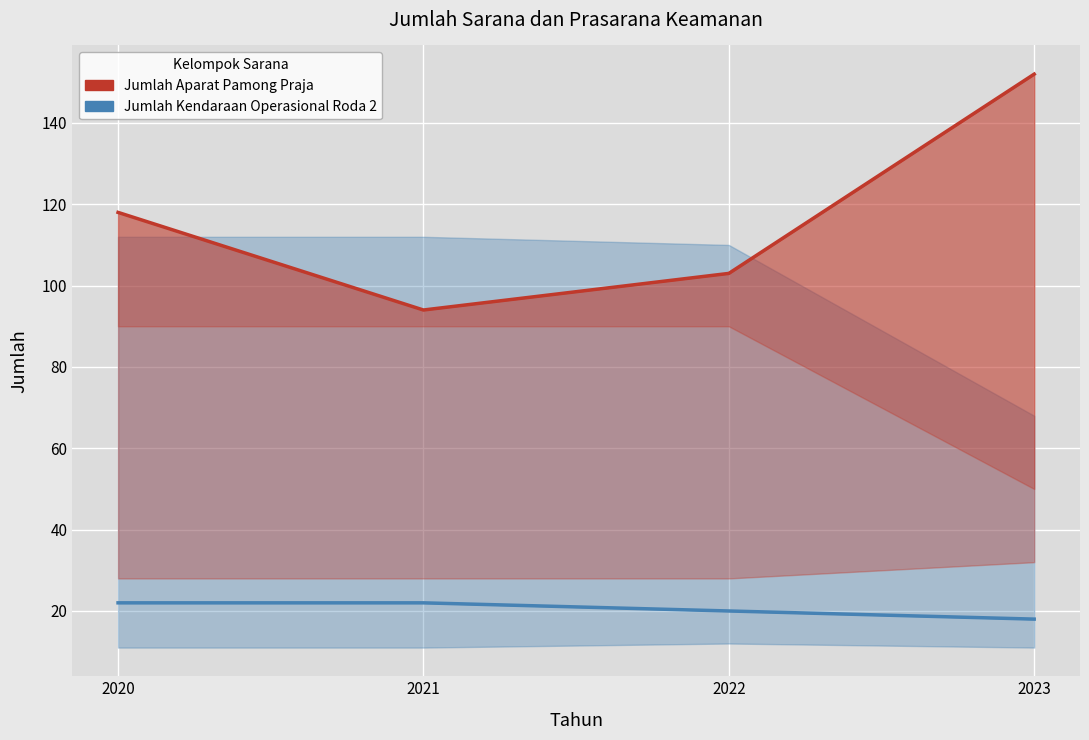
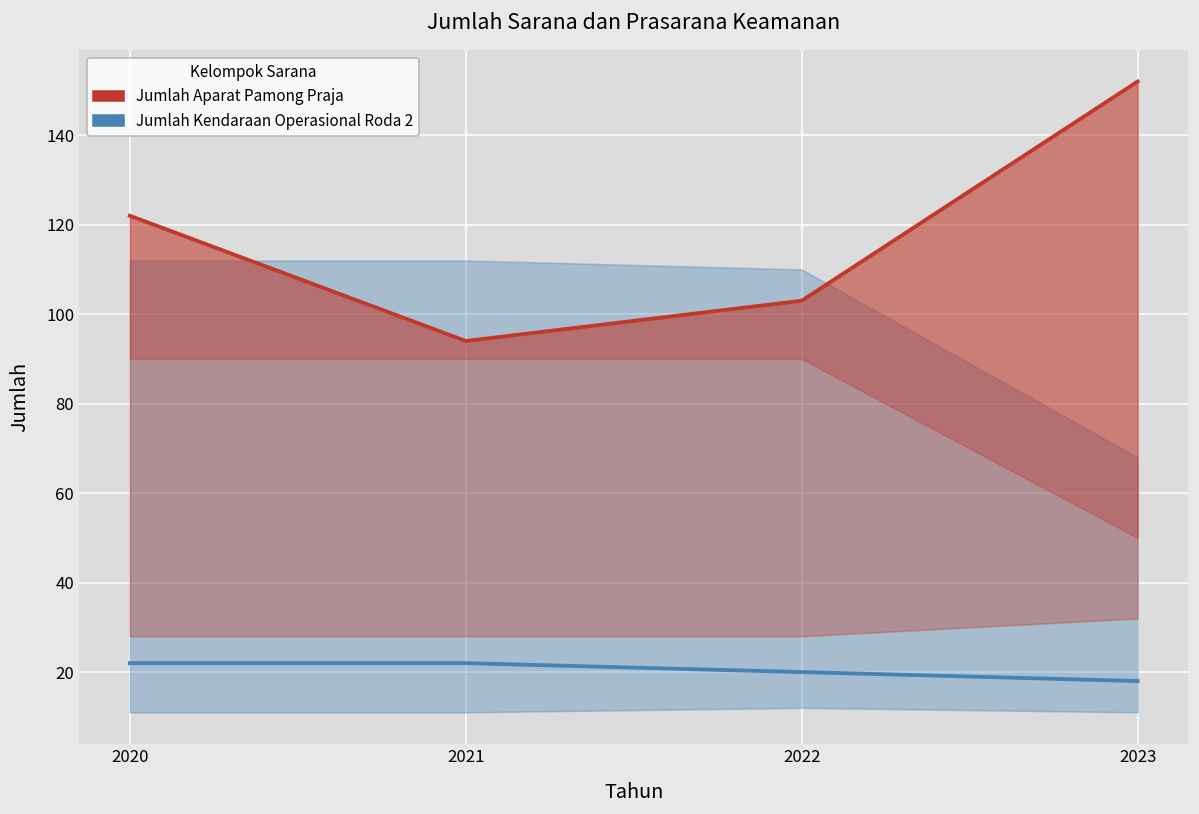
Jumlah Aparat Pamong Praja, 2020: 118 -> 122
